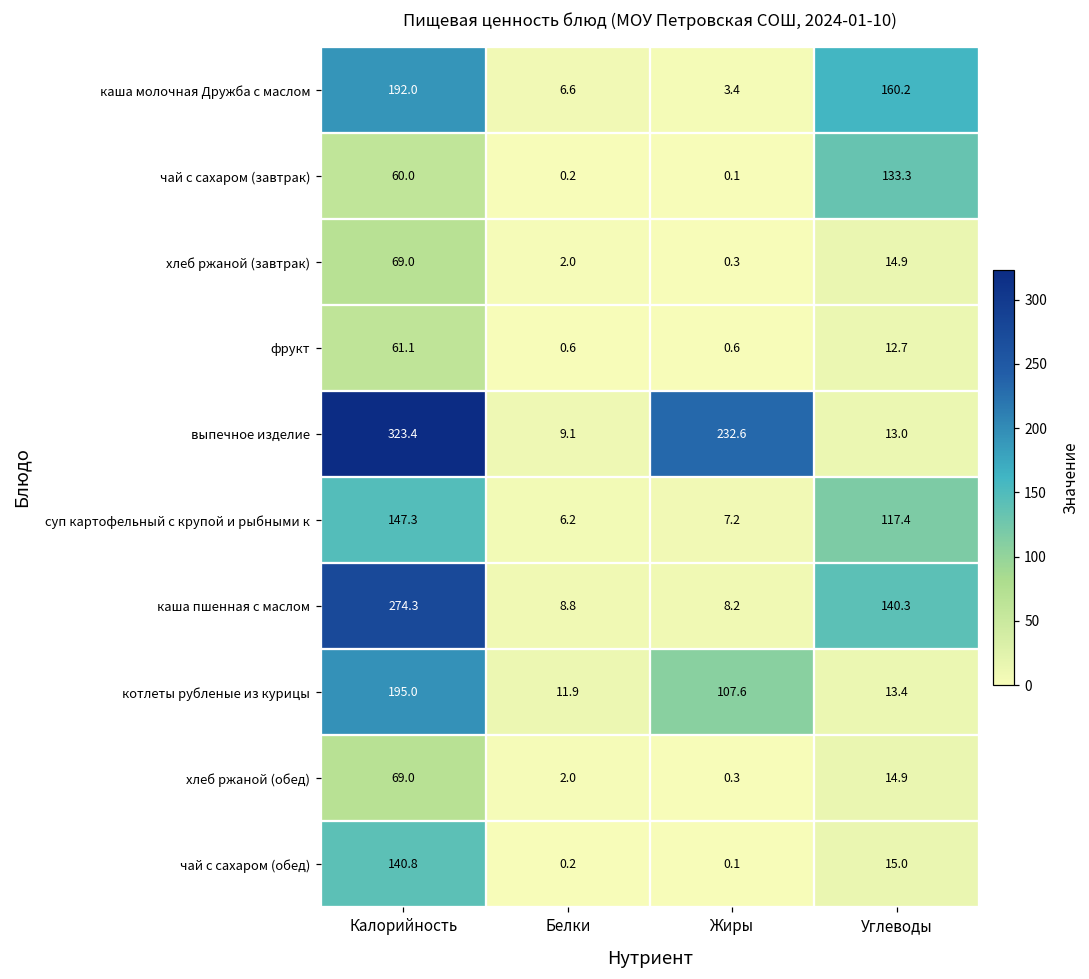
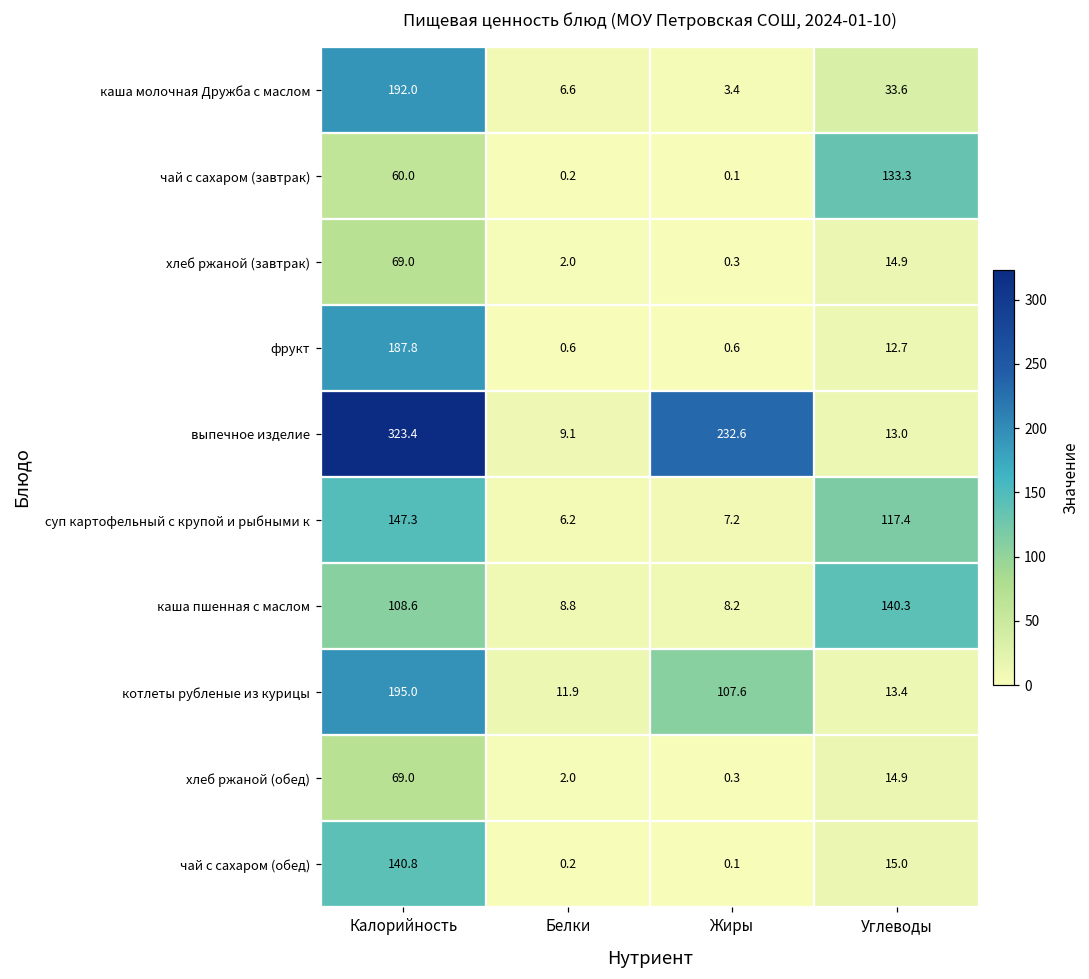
каша молочная Дружба с маслом, Углеводы: 160.2 -> 33.6
фрукт, Калорийность: 61.1 -> 187.8
каша пшенная с маслом, Калорийность: 274.3 -> 108.6
